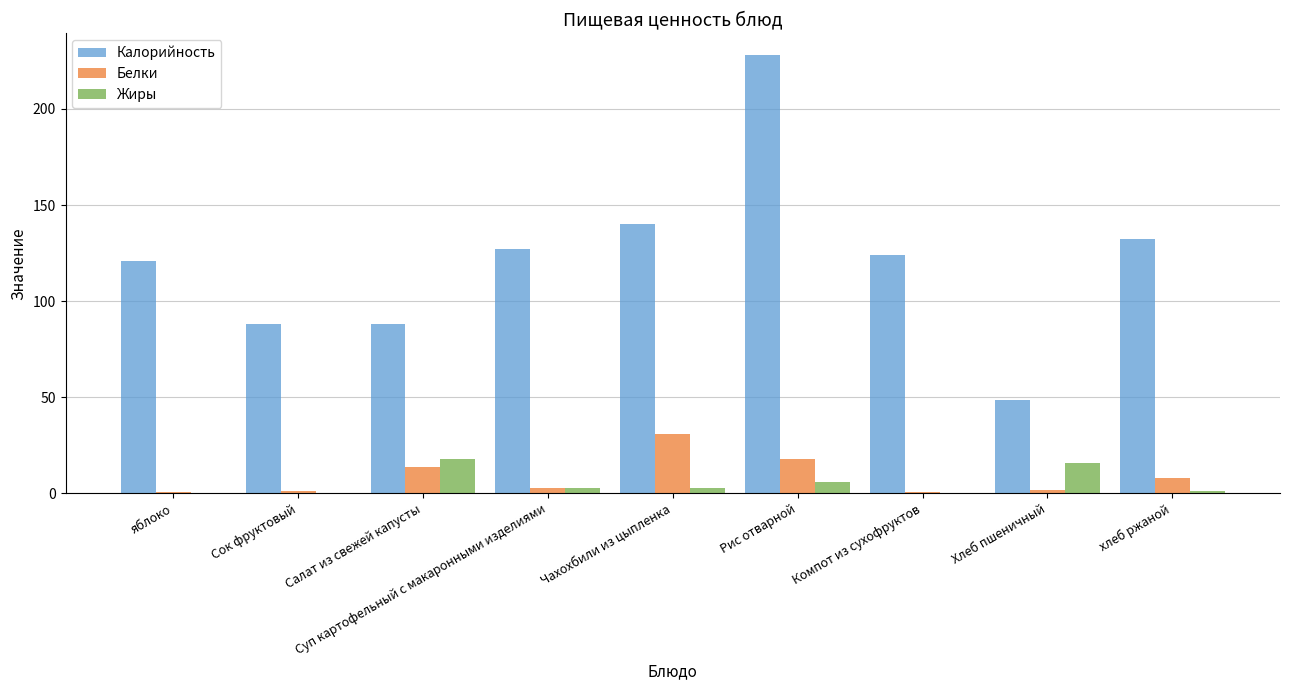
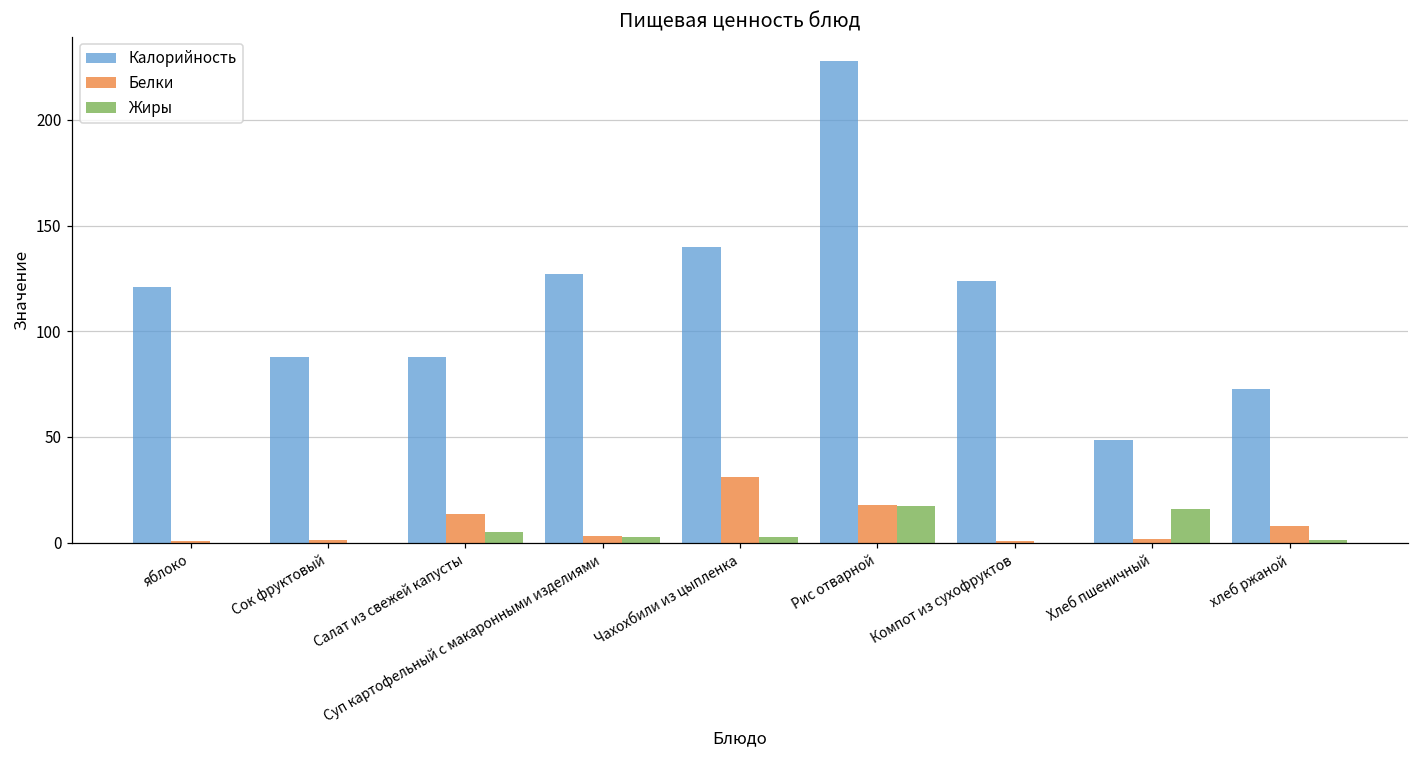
Жиры, Салат из свежей капусты: 18 -> 5
Жиры, Рис отварной: 6 -> 17
Калорийность, хлеб ржаной: 132 -> 73
